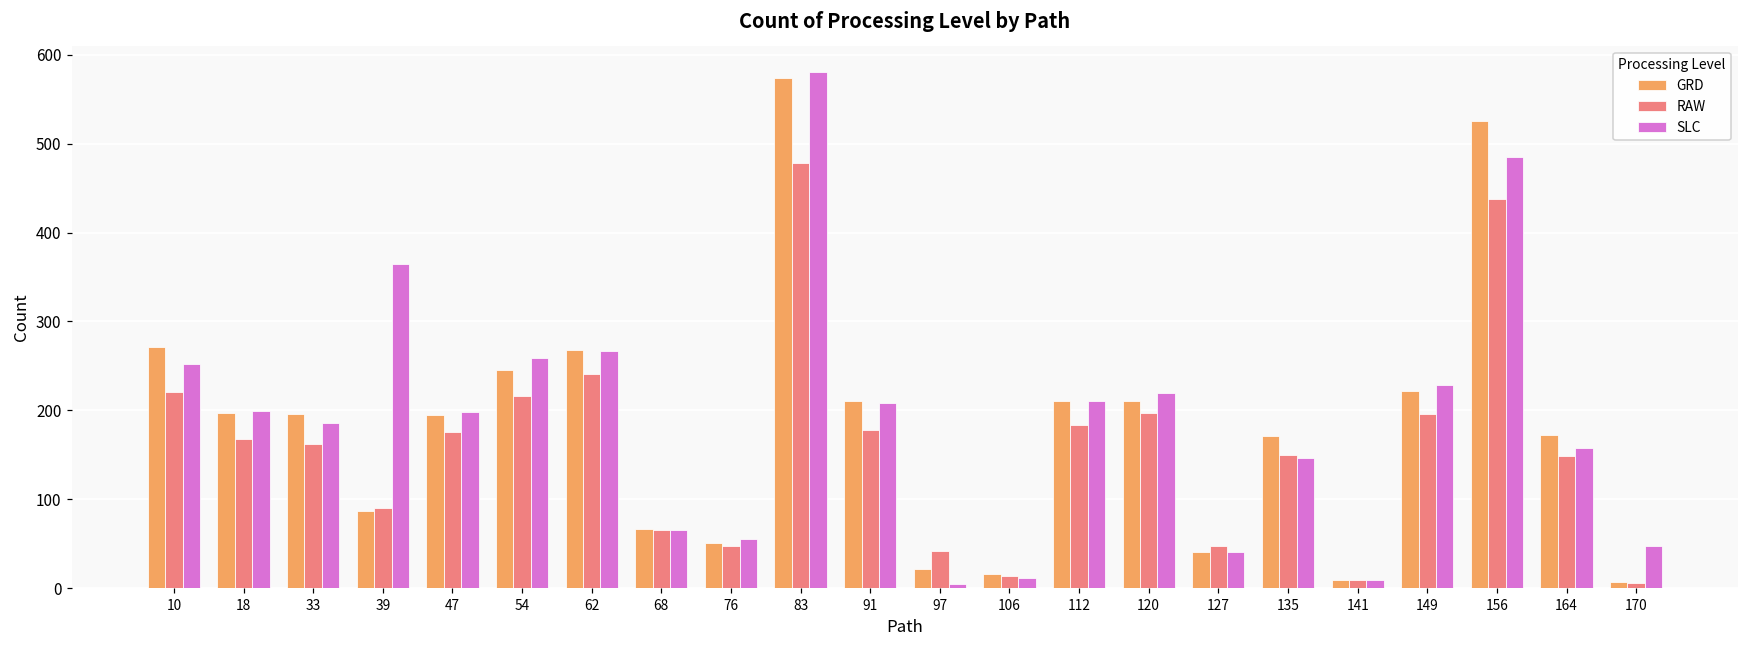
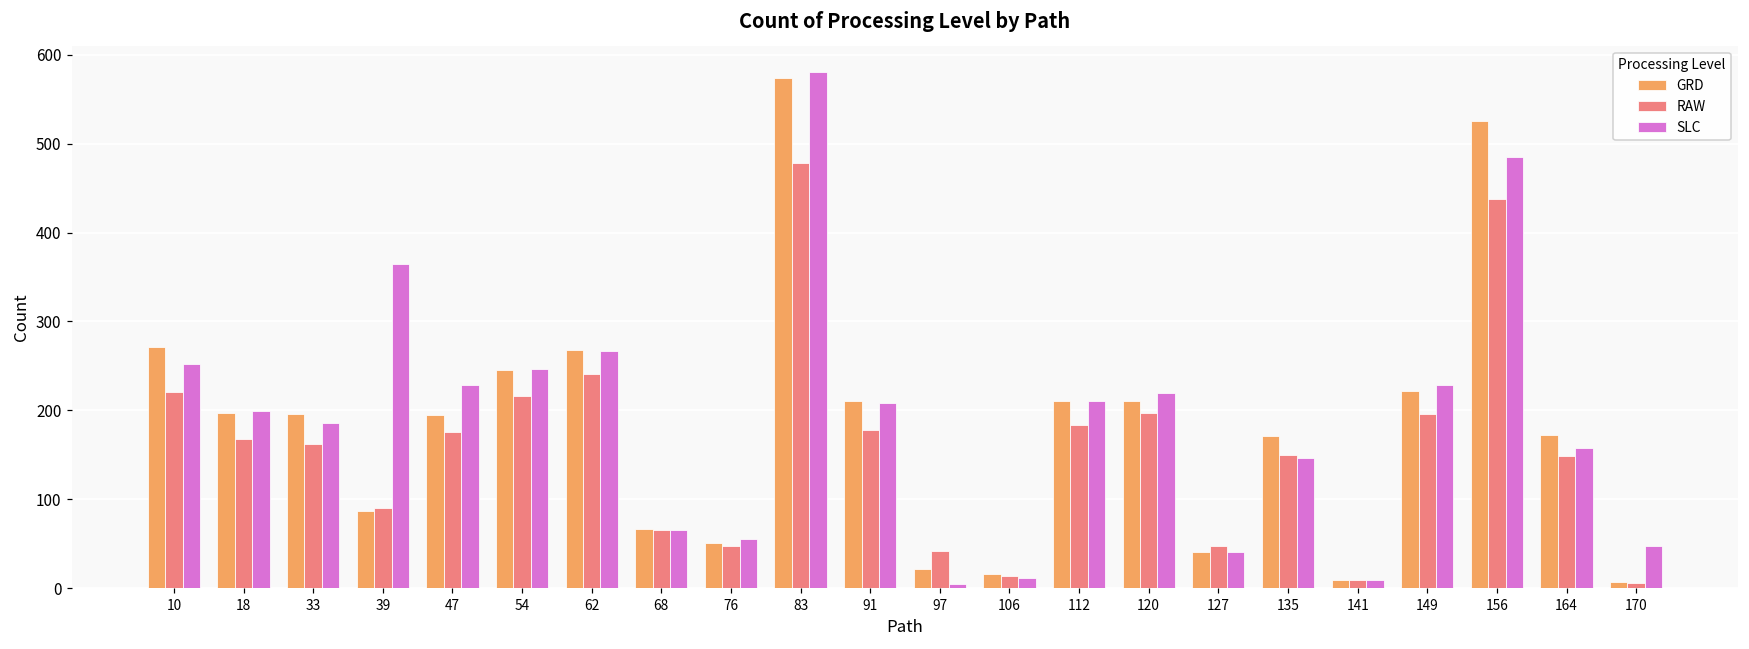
SLC, 47: 200 -> 230
SLC, 54: 260 -> 250
